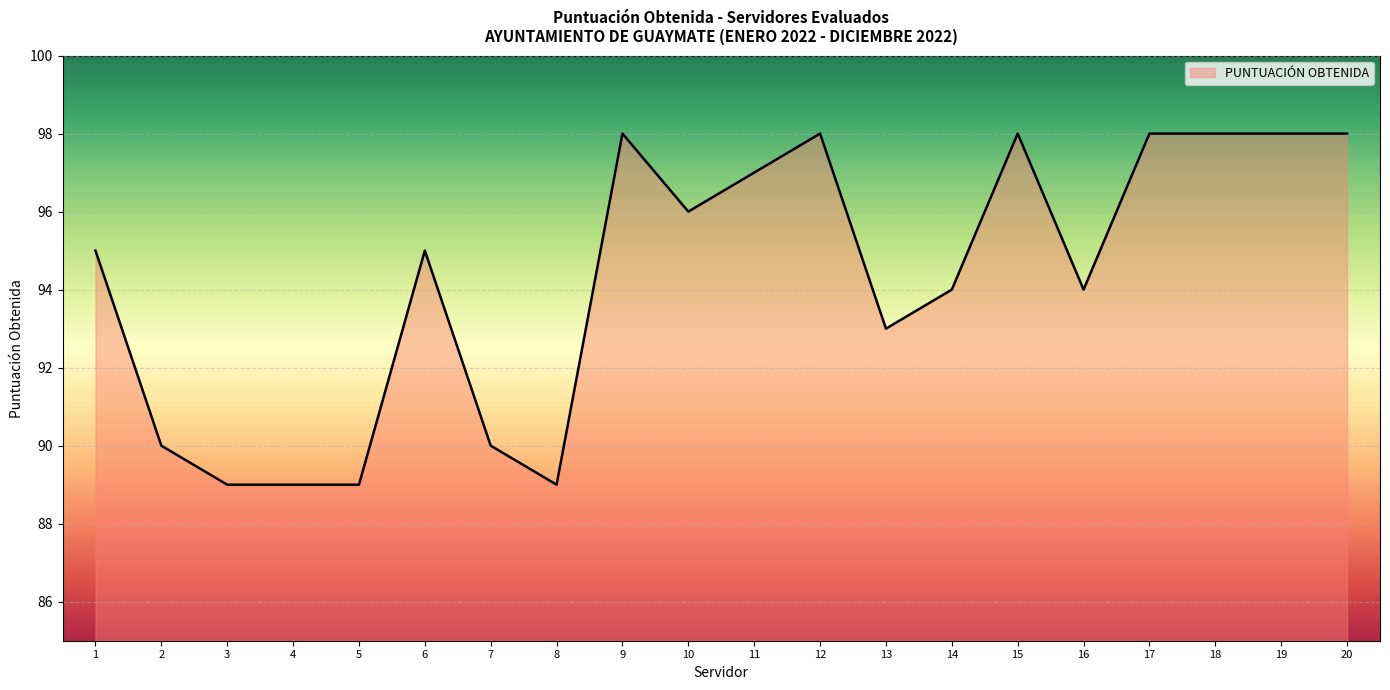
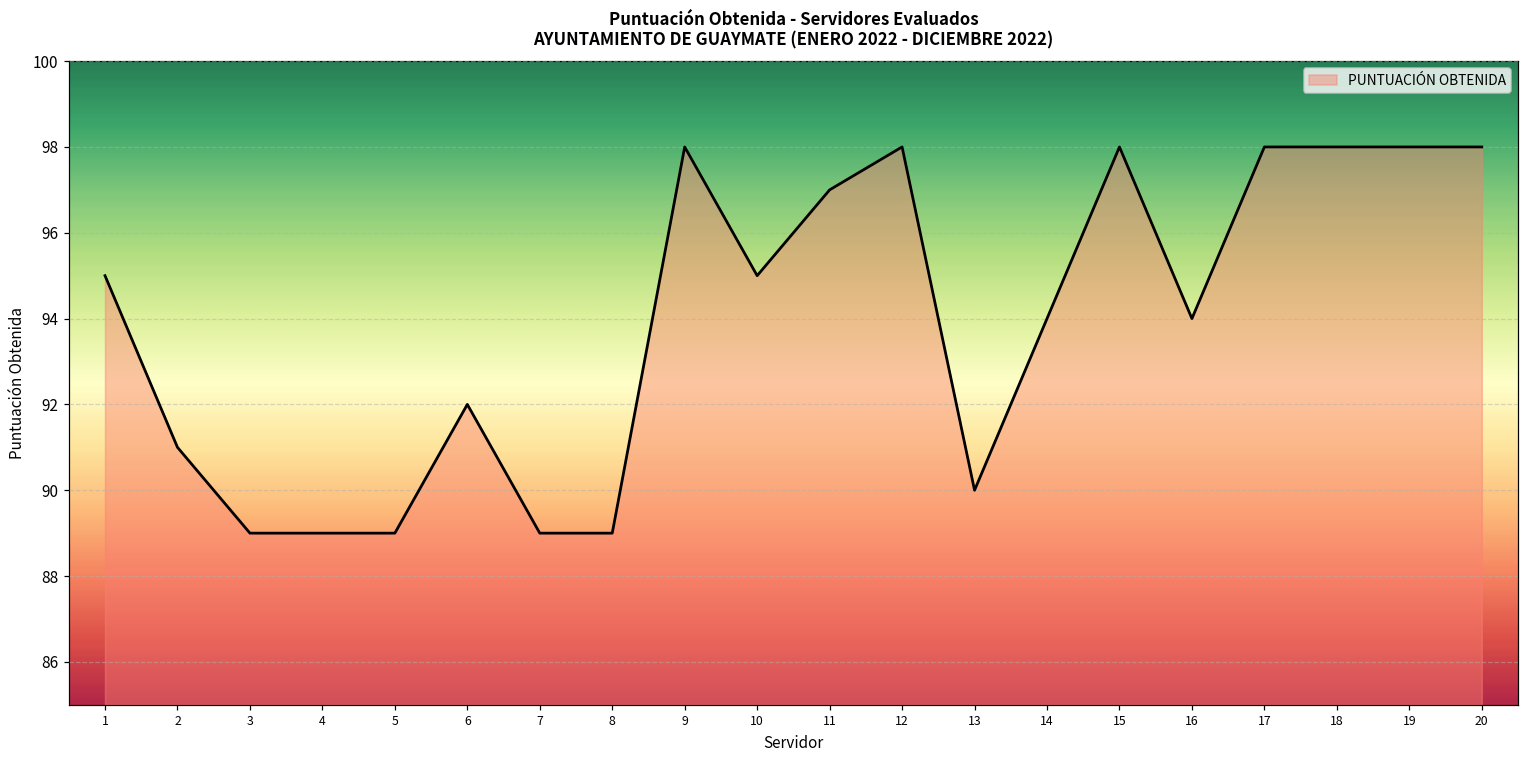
2: 90 -> 91
6: 95 -> 92
7: 90 -> 89
10: 96 -> 95
13: 93 -> 90
